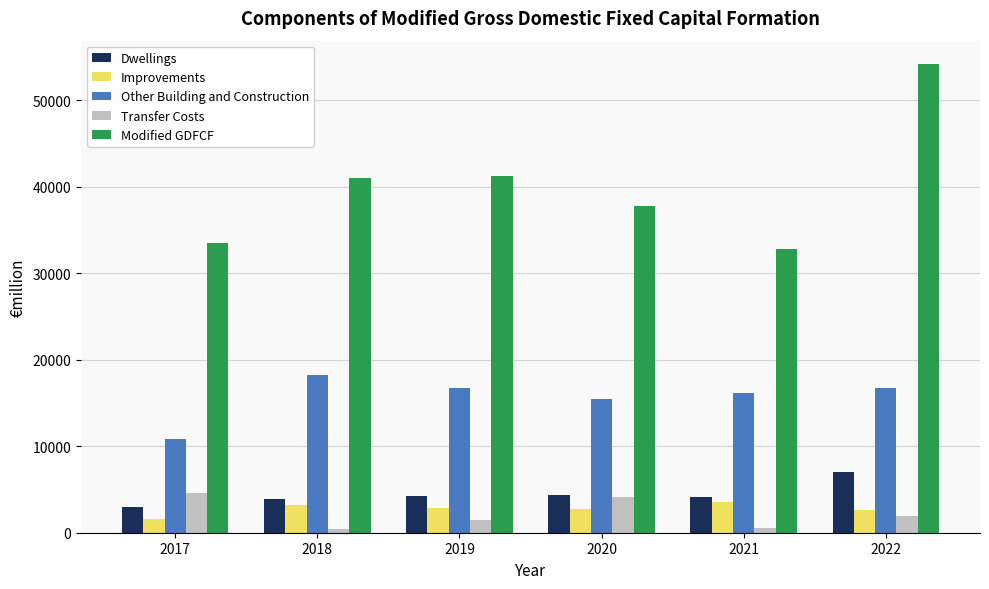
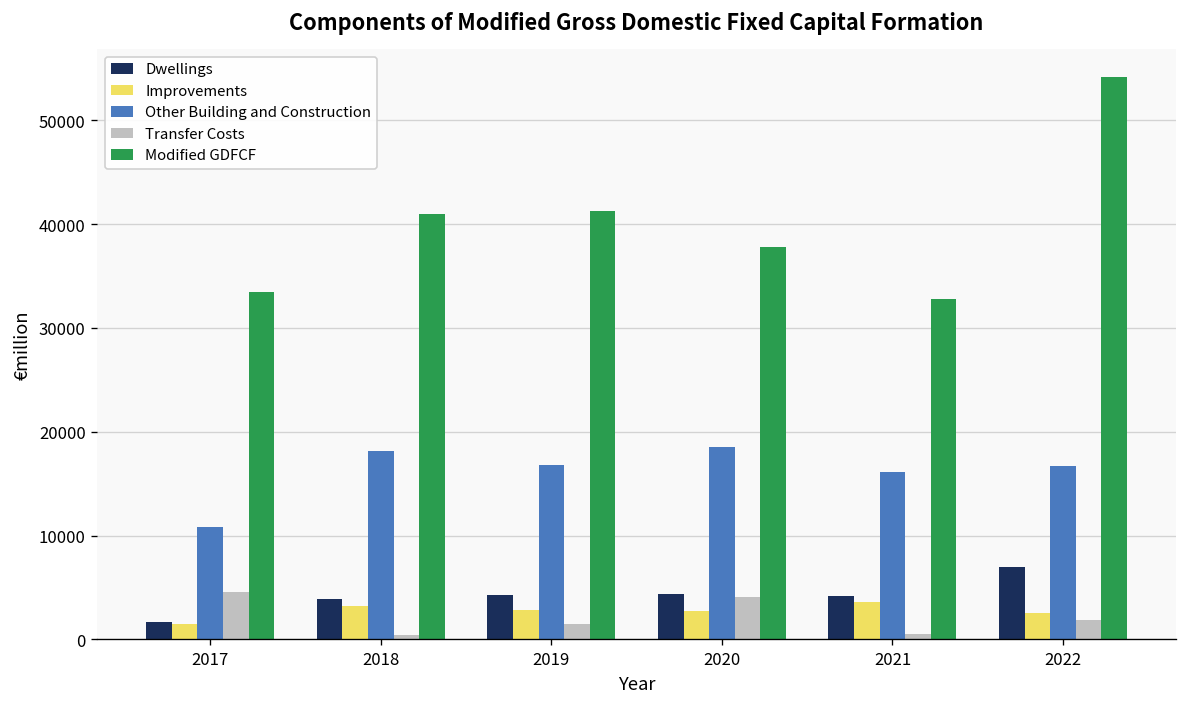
Dwellings, 2017: 3000 -> 2000
Other Building and Construction, 2020: 15000 -> 19000
